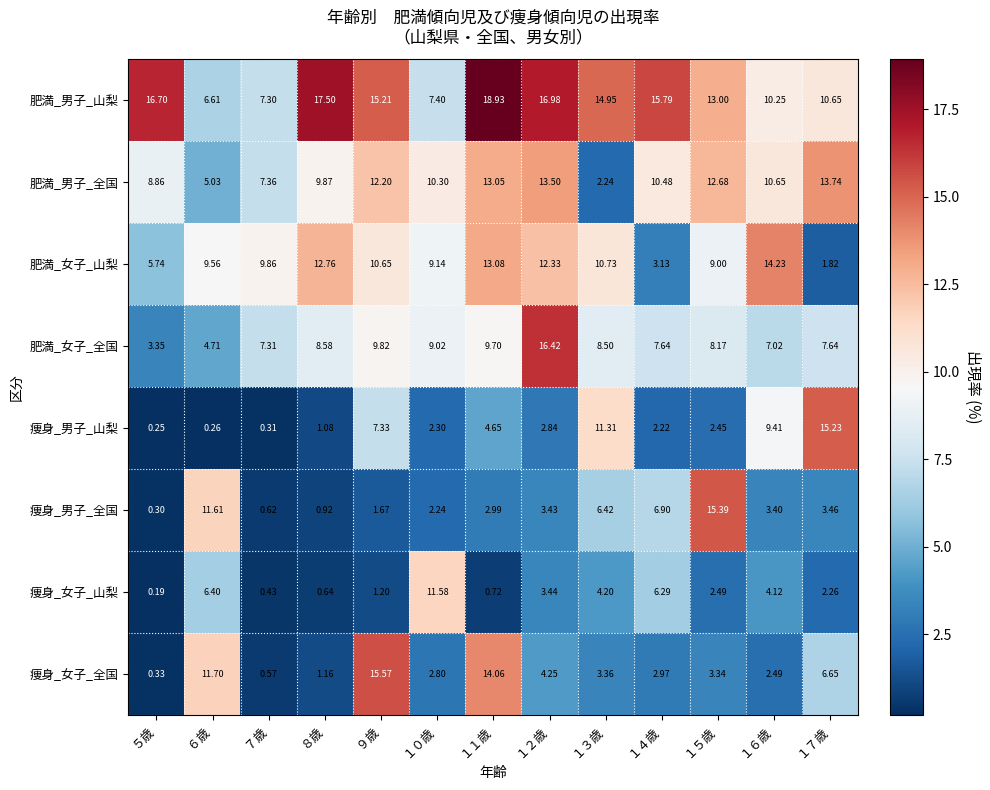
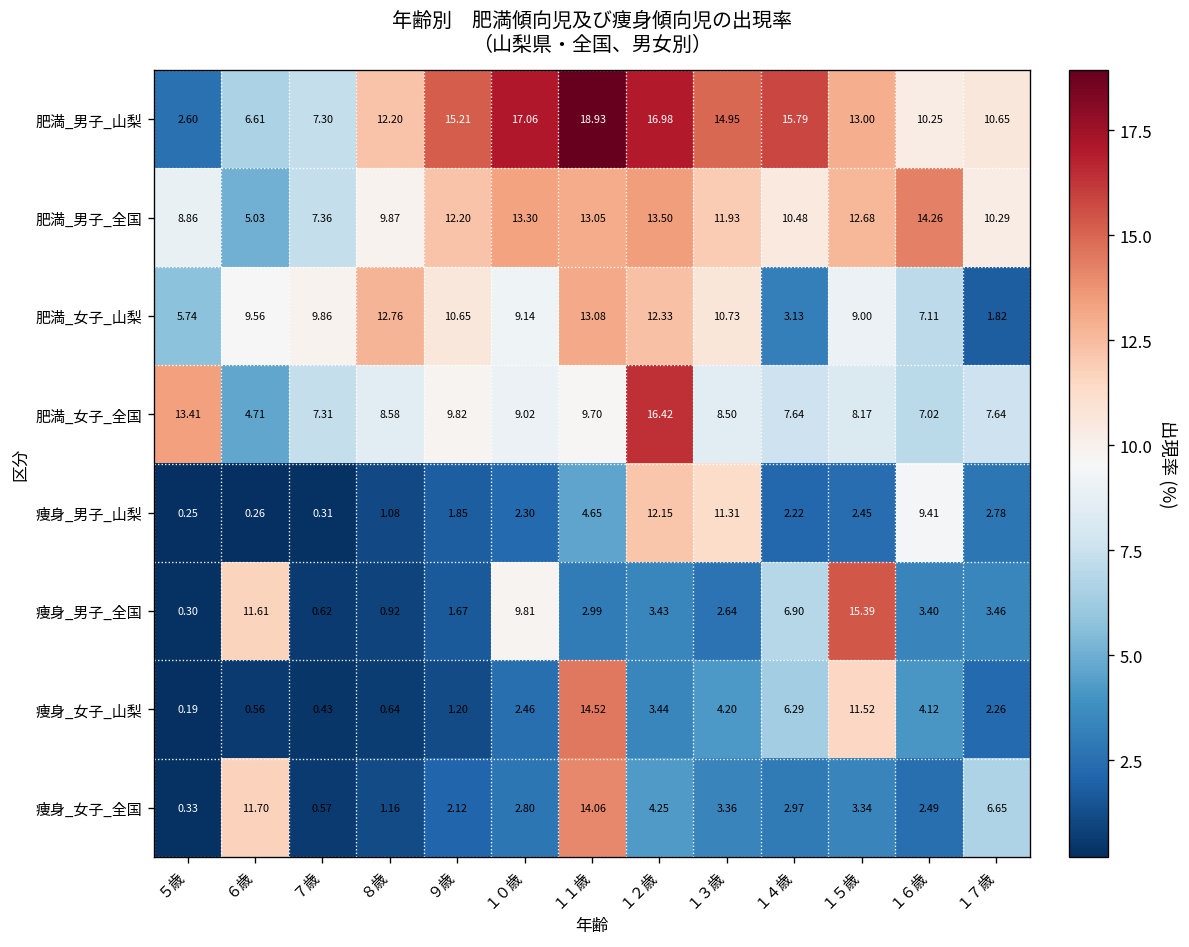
肥満_男子_山梨, ５歳: 16.70 -> 2.60
肥満_男子_山梨, ８歳: 17.50 -> 12.20
肥満_男子_山梨, １０歳: 7.40 -> 17.06
肥満_男子_全国, １０歳: 10.30 -> 13.30
肥満_男子_全国, １３歳: 2.24 -> 11.93
肥満_男子_全国, １６歳: 10.65 -> 14.26
肥満_男子_全国, １７歳: 13.74 -> 10.29
肥満_女子_山梨, １６歳: 14.23 -> 7.11
肥満_女子_全国, ５歳: 3.35 -> 13.41
痩身_男子_山梨, ９歳: 7.33 -> 1.85
痩身_男子_山梨, １２歳: 2.84 -> 12.15
痩身_男子_山梨, １７歳: 15.23 -> 2.78
痩身_男子_全国, １０歳: 2.24 -> 9.81
痩身_男子_全国, １３歳: 6.42 -> 2.64
痩身_女子_山梨, ６歳: 6.40 -> 0.56
痩身_女子_山梨, １０歳: 11.58 -> 2.46
痩身_女子_山梨, １１歳: 0.72 -> 14.52
痩身_女子_山梨, １５歳: 2.49 -> 11.52
痩身_女子_全国, ９歳: 15.57 -> 2.12
